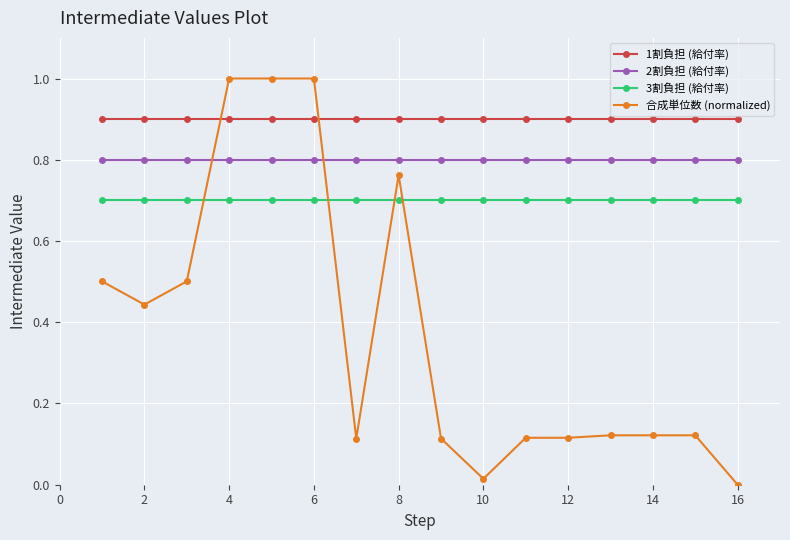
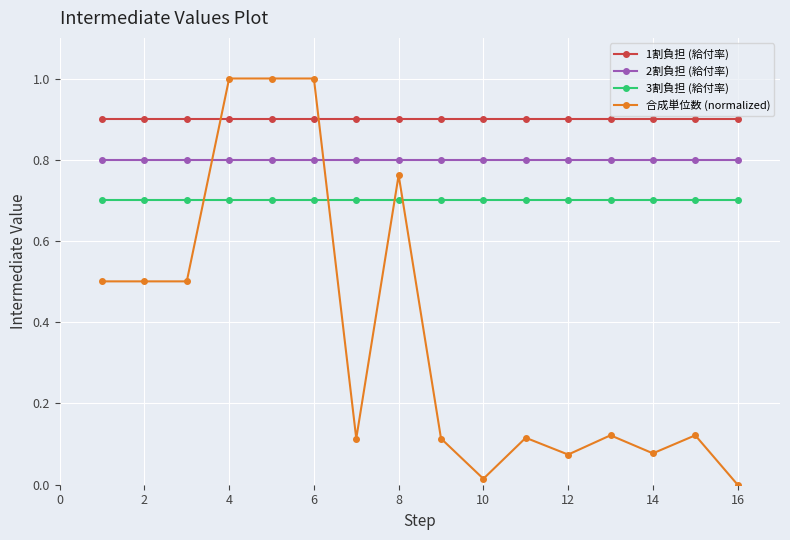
合成単位数 (normalized), 2: 0.44 -> 0.50
合成単位数 (normalized), 12: 0.12 -> 0.07
合成単位数 (normalized), 14: 0.12 -> 0.08
